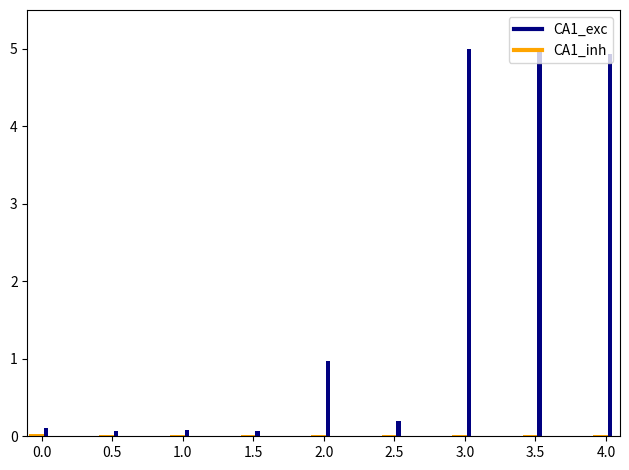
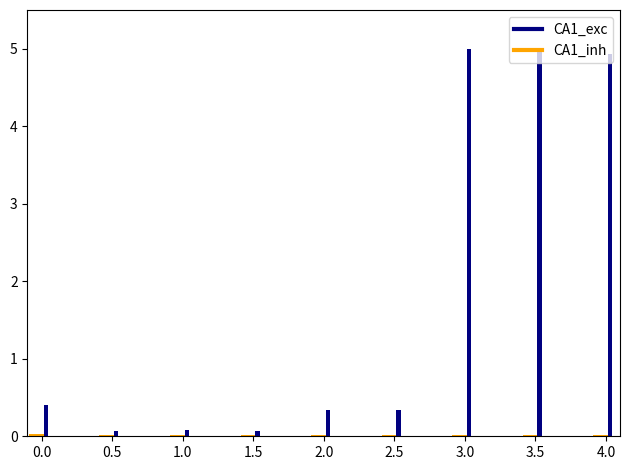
CA1_exc, 0.0: 0.1 -> 0.4
CA1_exc, 2.0: 1.0 -> 0.3
CA1_exc, 2.5: 0.2 -> 0.3
